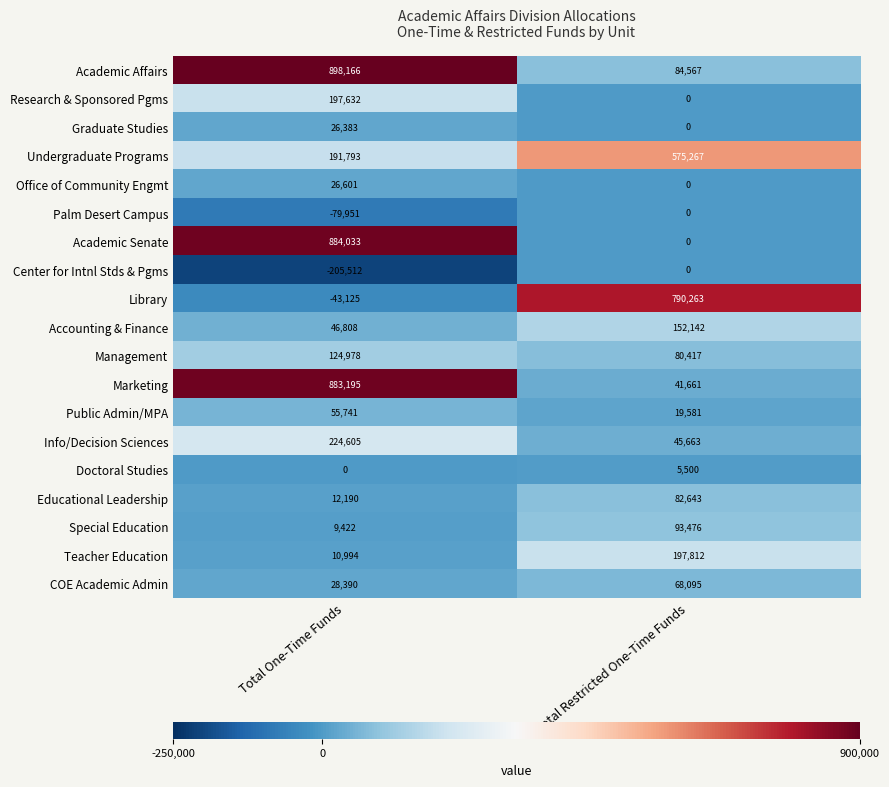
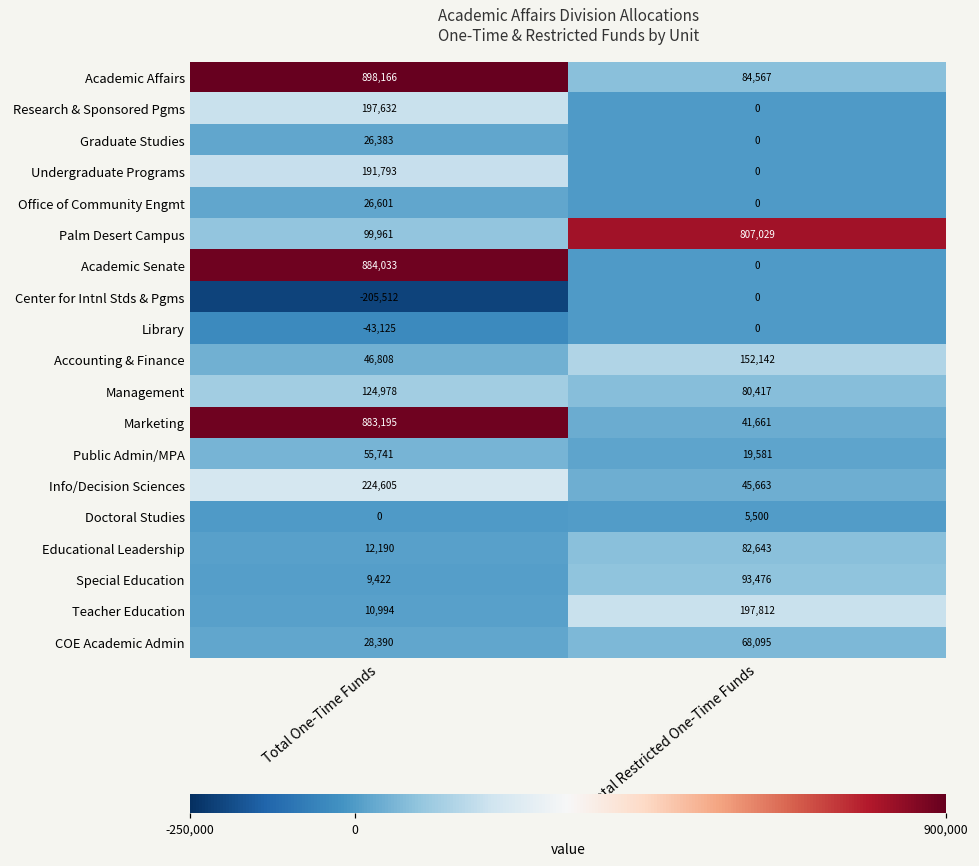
Undergraduate Programs, Total Restricted One-Time Funds: 575,267 -> 0
Palm Desert Campus, Total One-Time Funds: -79,951 -> 99,961
Palm Desert Campus, Total Restricted One-Time Funds: 0 -> 807,029
Library, Total Restricted One-Time Funds: 790,263 -> 0
